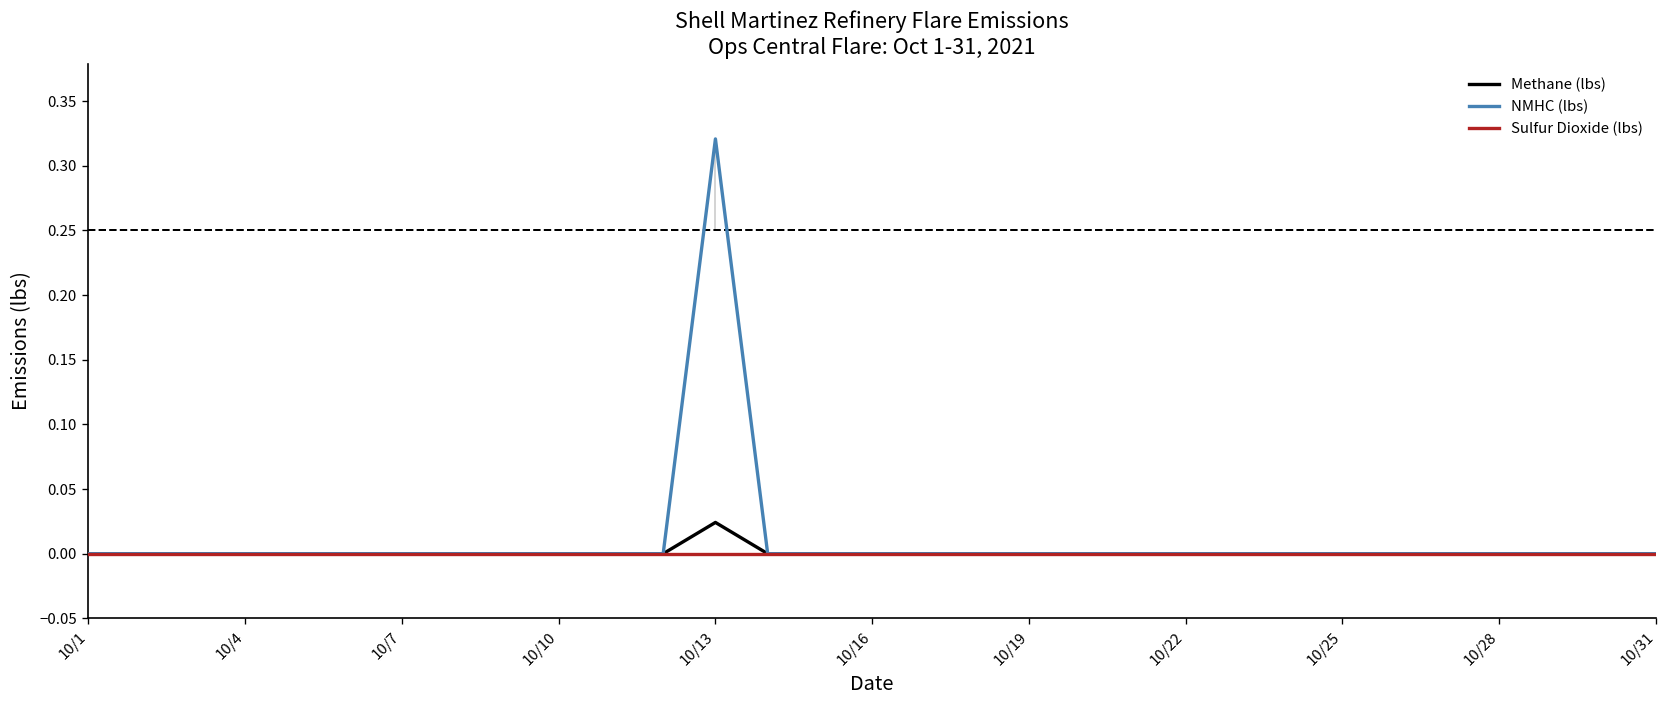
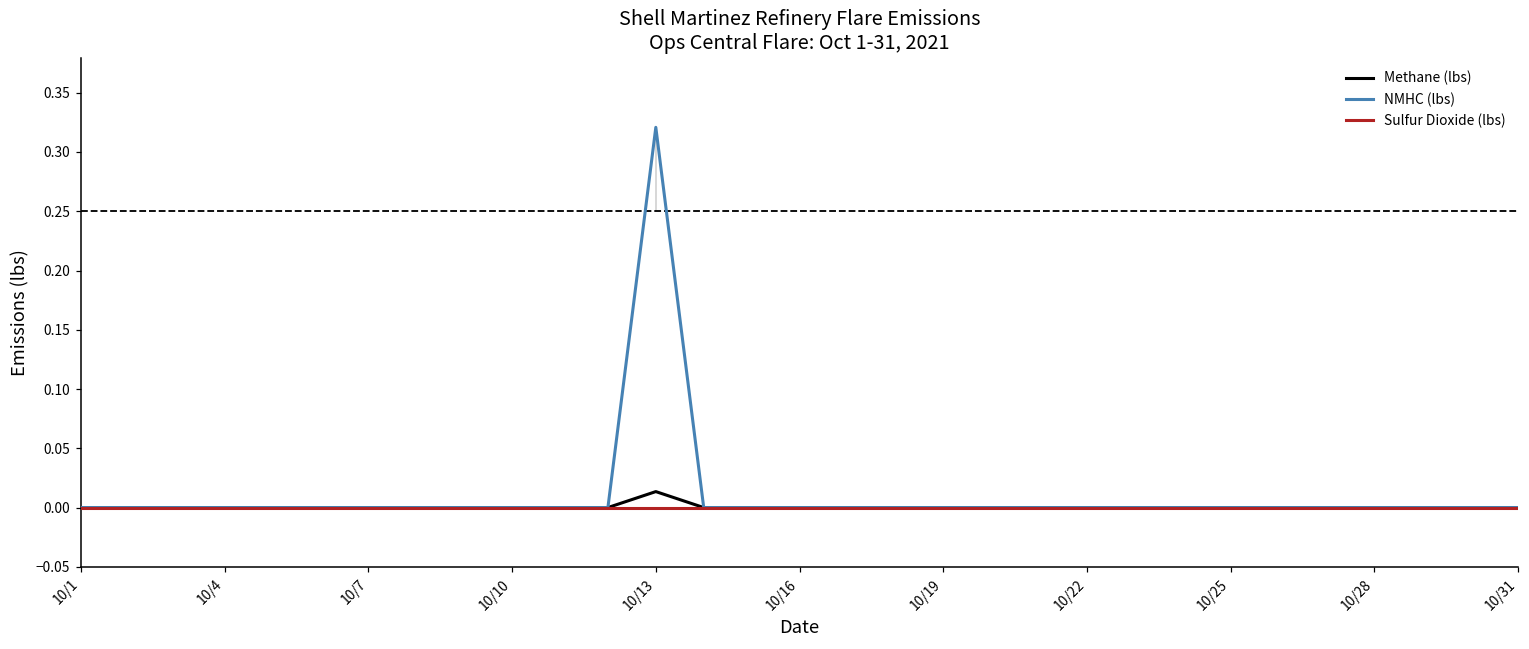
Methane (lbs), 10/13: 0.024 -> 0.013
